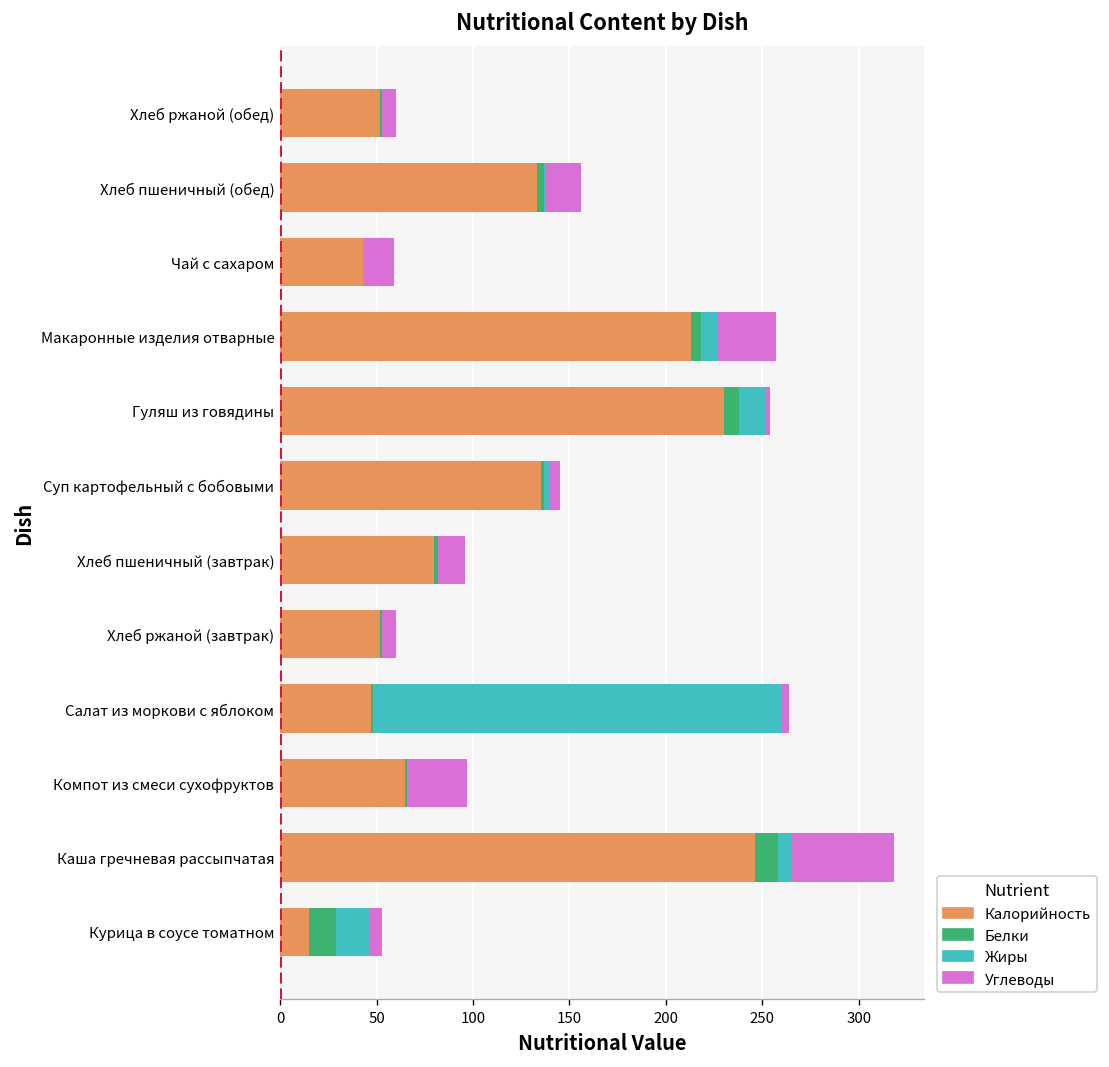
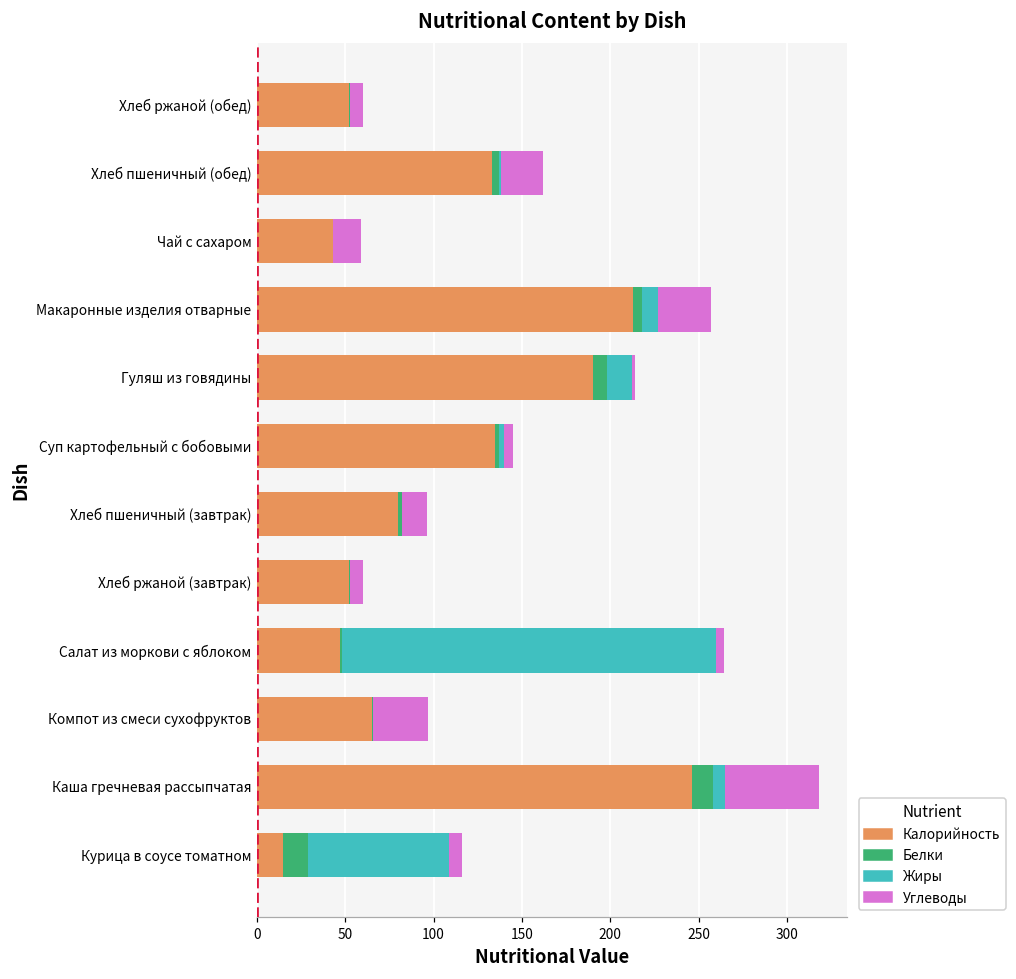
Углеводы, Хлеб пшеничный (обед): 18 -> 24
Калорийность, Гуляш из говядины: 230 -> 190
Жиры, Курица в соусе томатном: 17 -> 80
